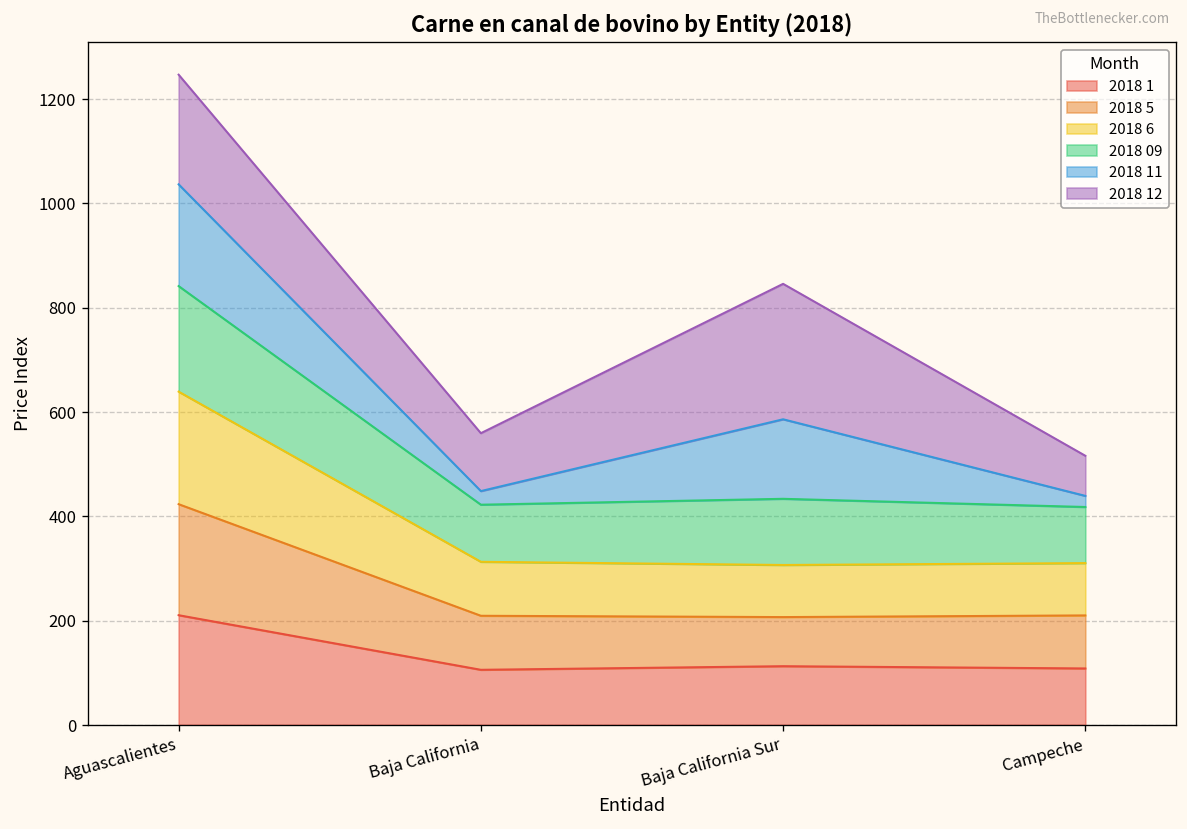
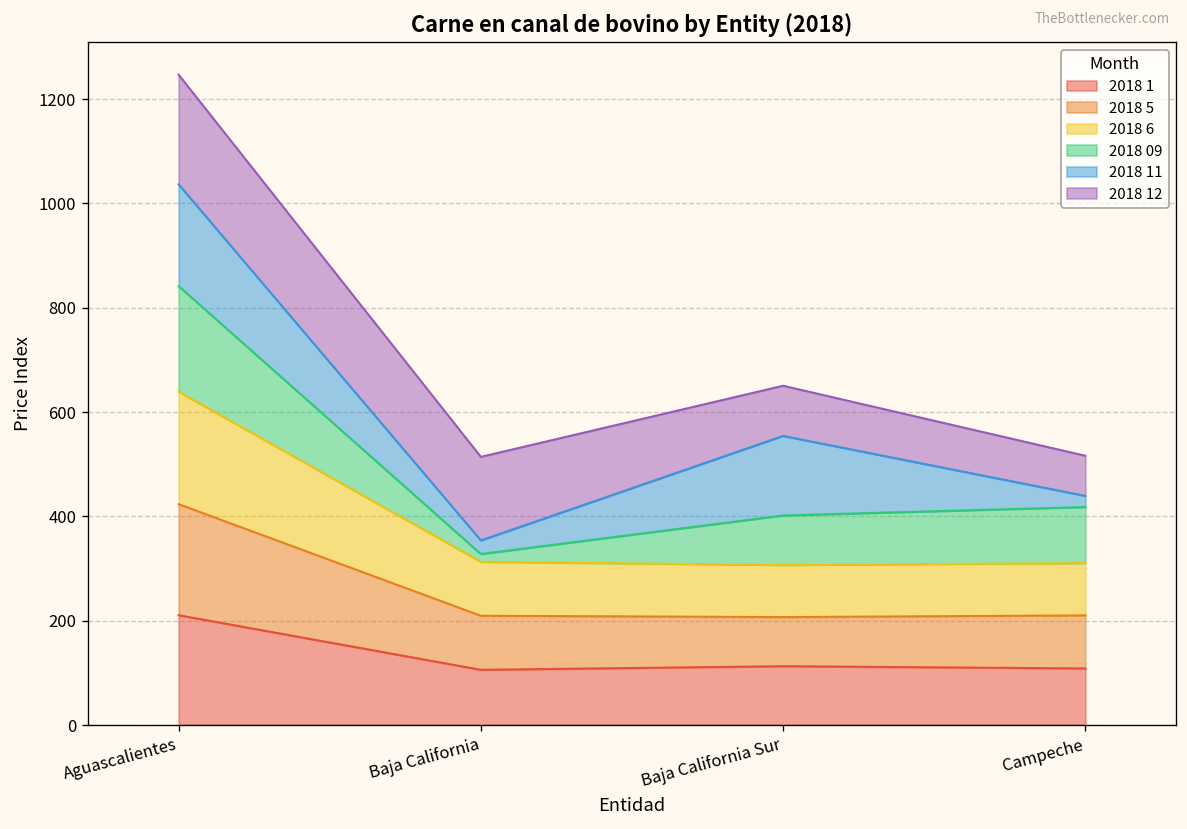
2018 09, Baja California: 110 -> 10
2018 12, Baja California: 110 -> 160
2018 09, Baja California Sur: 130 -> 100
2018 12, Baja California Sur: 260 -> 100
